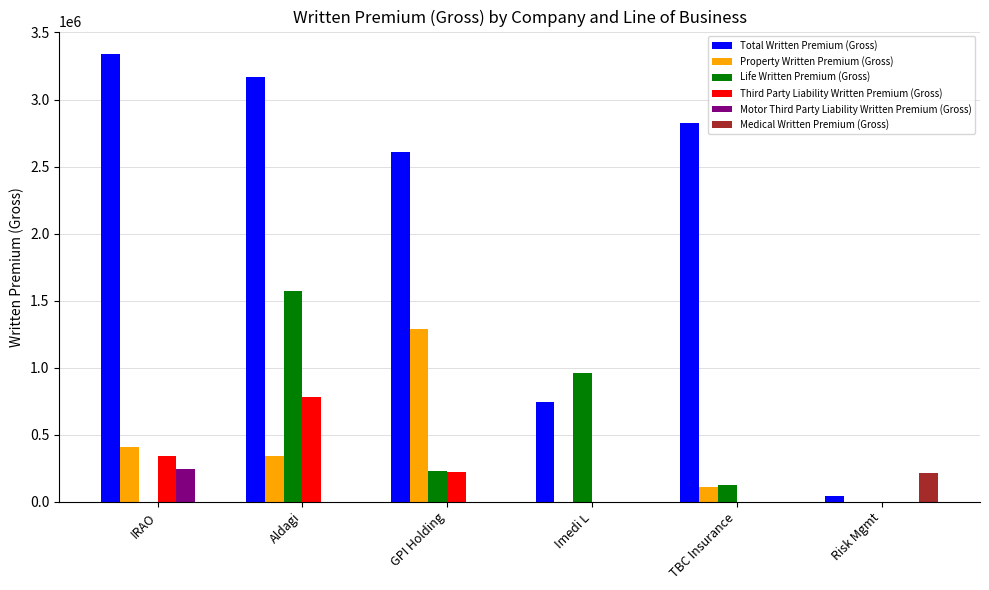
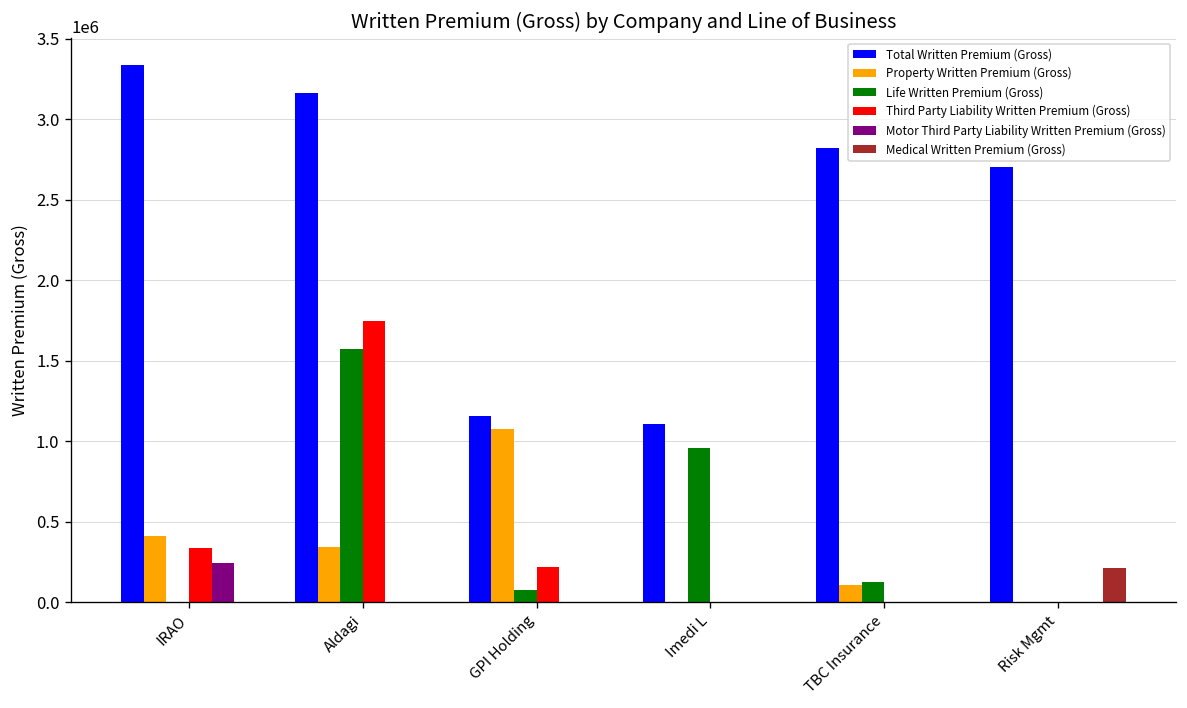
Third Party Liability Written Premium (Gross), Aldagi: 780000 -> 1750000
Total Written Premium (Gross), GPI Holding: 2610000 -> 1160000
Property Written Premium (Gross), GPI Holding: 1290000 -> 1080000
Life Written Premium (Gross), GPI Holding: 230000 -> 80000
Total Written Premium (Gross), Imedi L: 740000 -> 1110000
Total Written Premium (Gross), Risk Mgmt: 40000 -> 2710000
